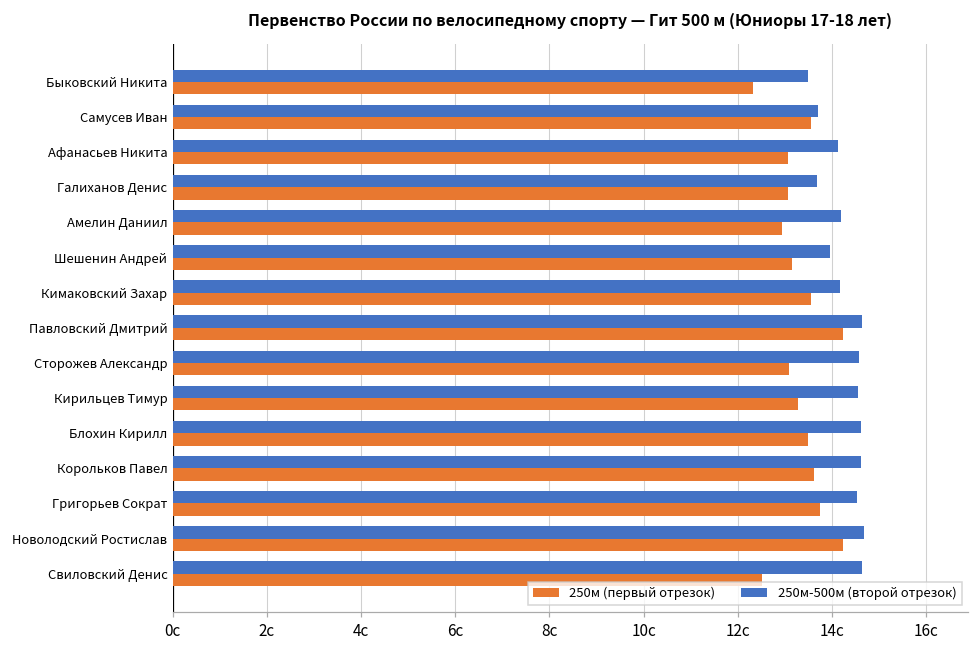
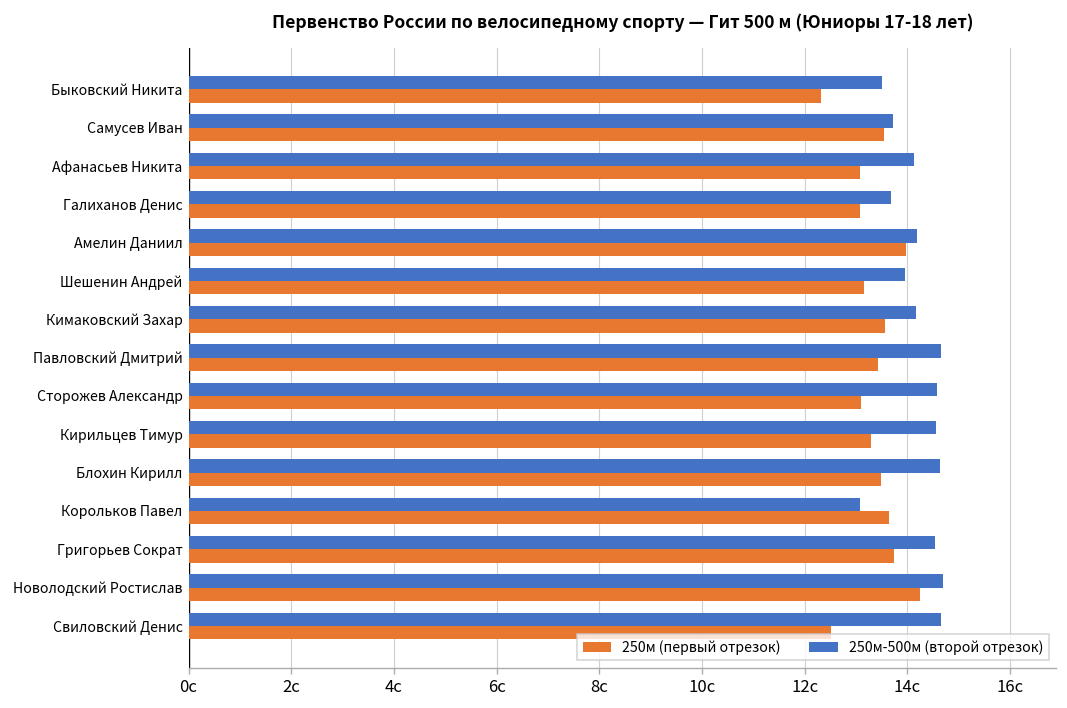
250м (первый отрезок), Амелин Даниил: 12.9с -> 14.0с
250м (первый отрезок), Павловский Дмитрий: 14.2с -> 13.4с
250м-500м (второй отрезок), Корольков Павел: 14.6с -> 13.1с
